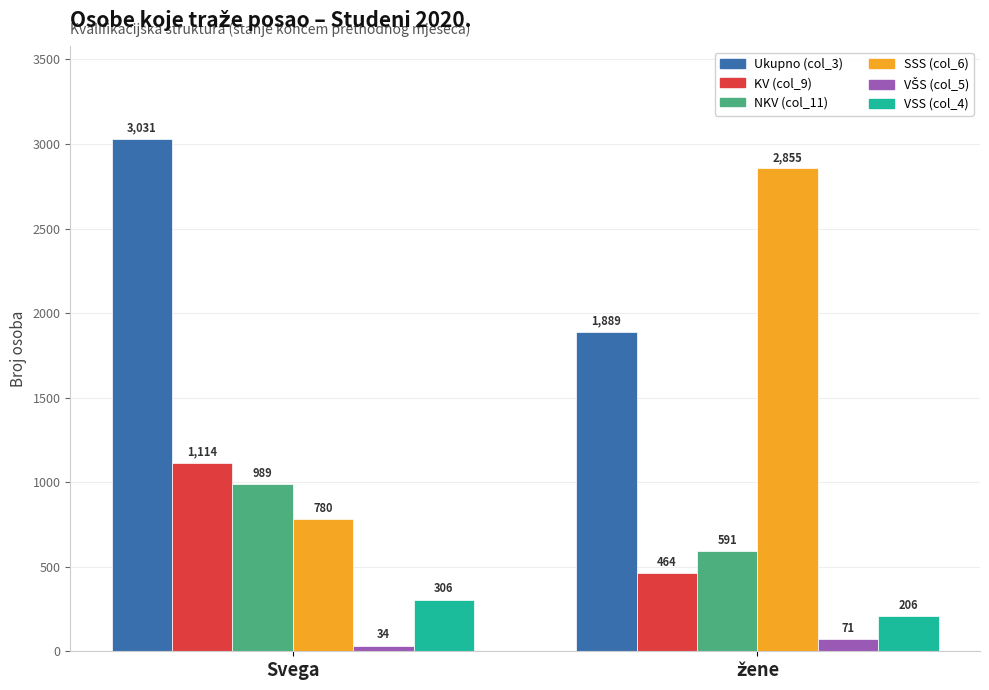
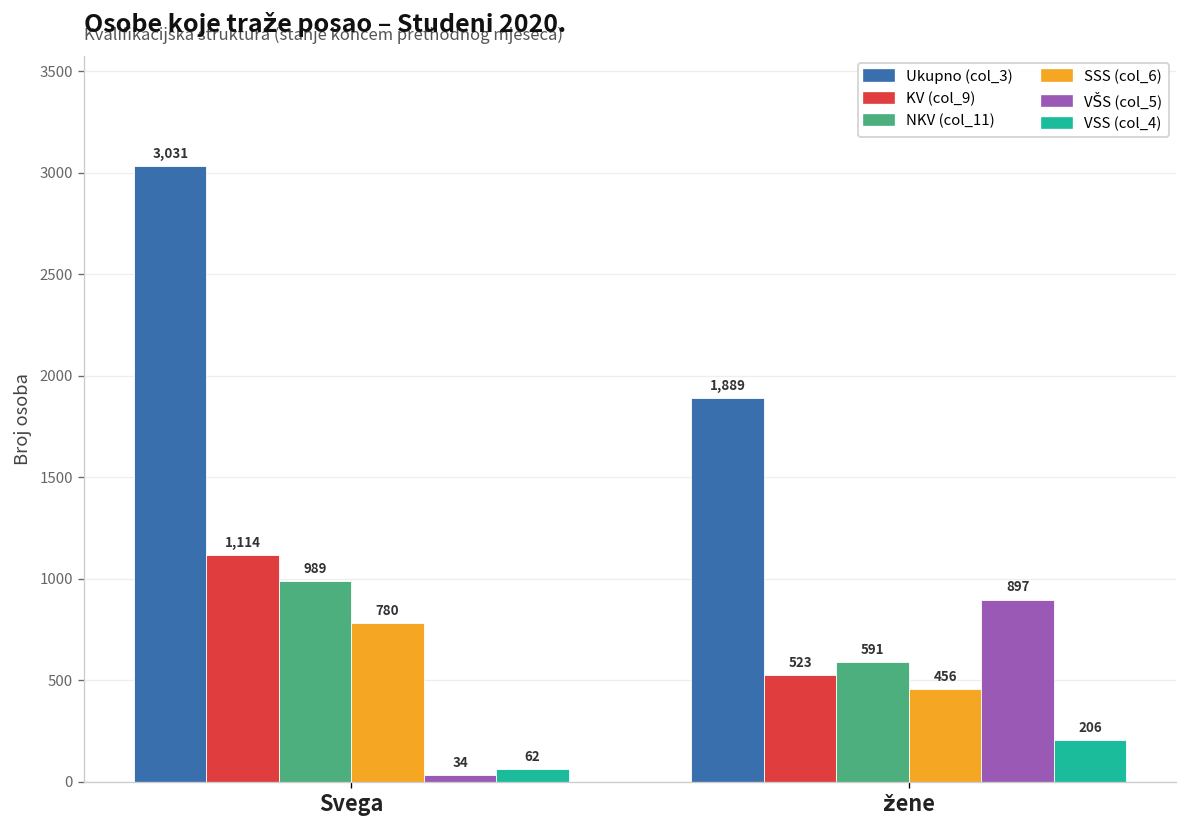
VSS (col_4), Svega: 306 -> 62
KV (col_9), žene: 464 -> 523
SSS (col_6), žene: 2,855 -> 456
VŠS (col_5), žene: 71 -> 897
